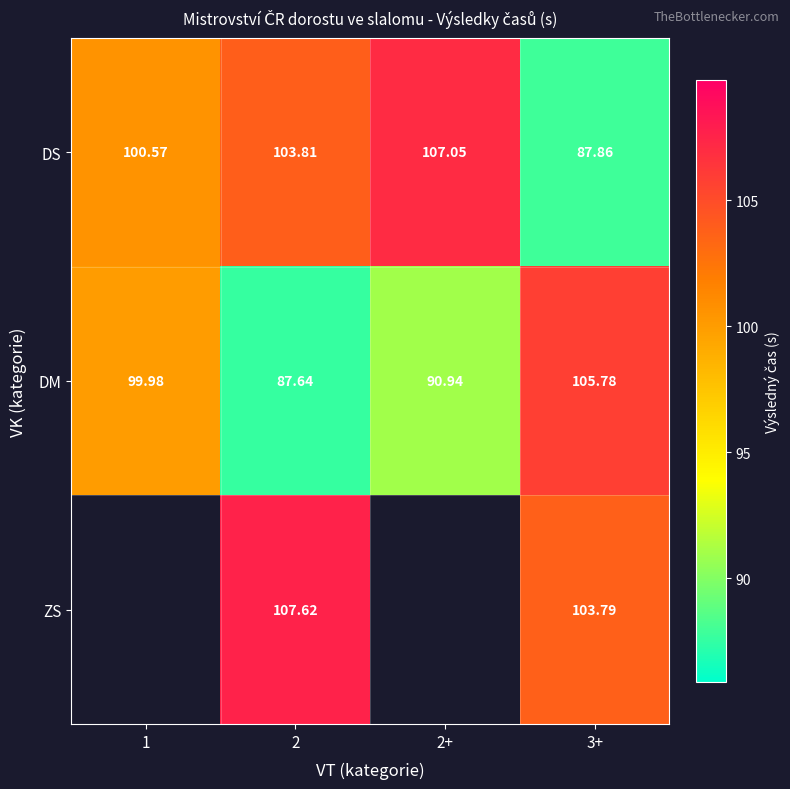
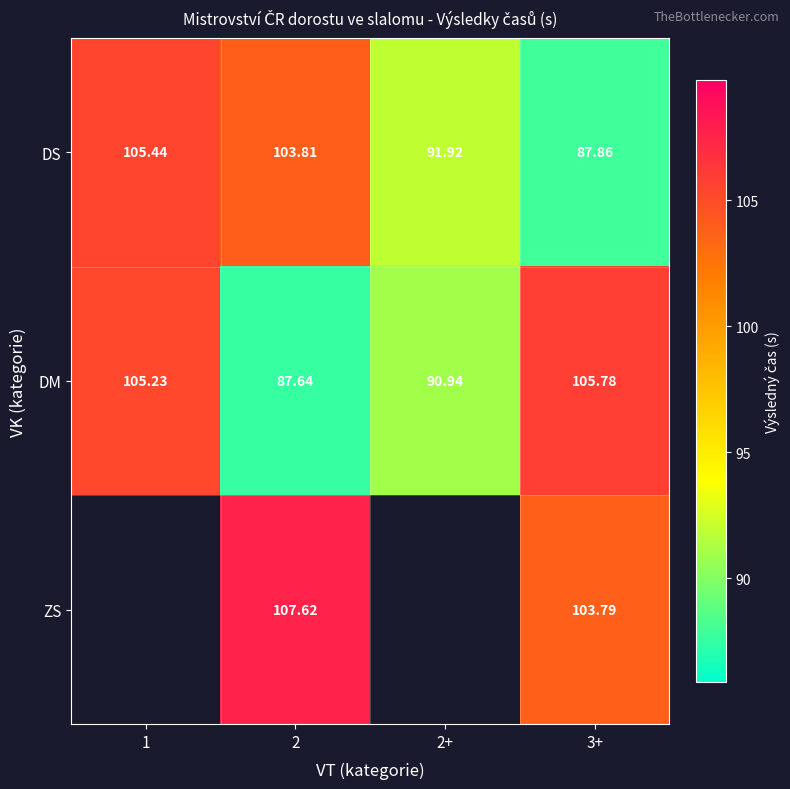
DS, 1: 100.57 -> 105.44
DS, 2+: 107.05 -> 91.92
DM, 1: 99.98 -> 105.23
